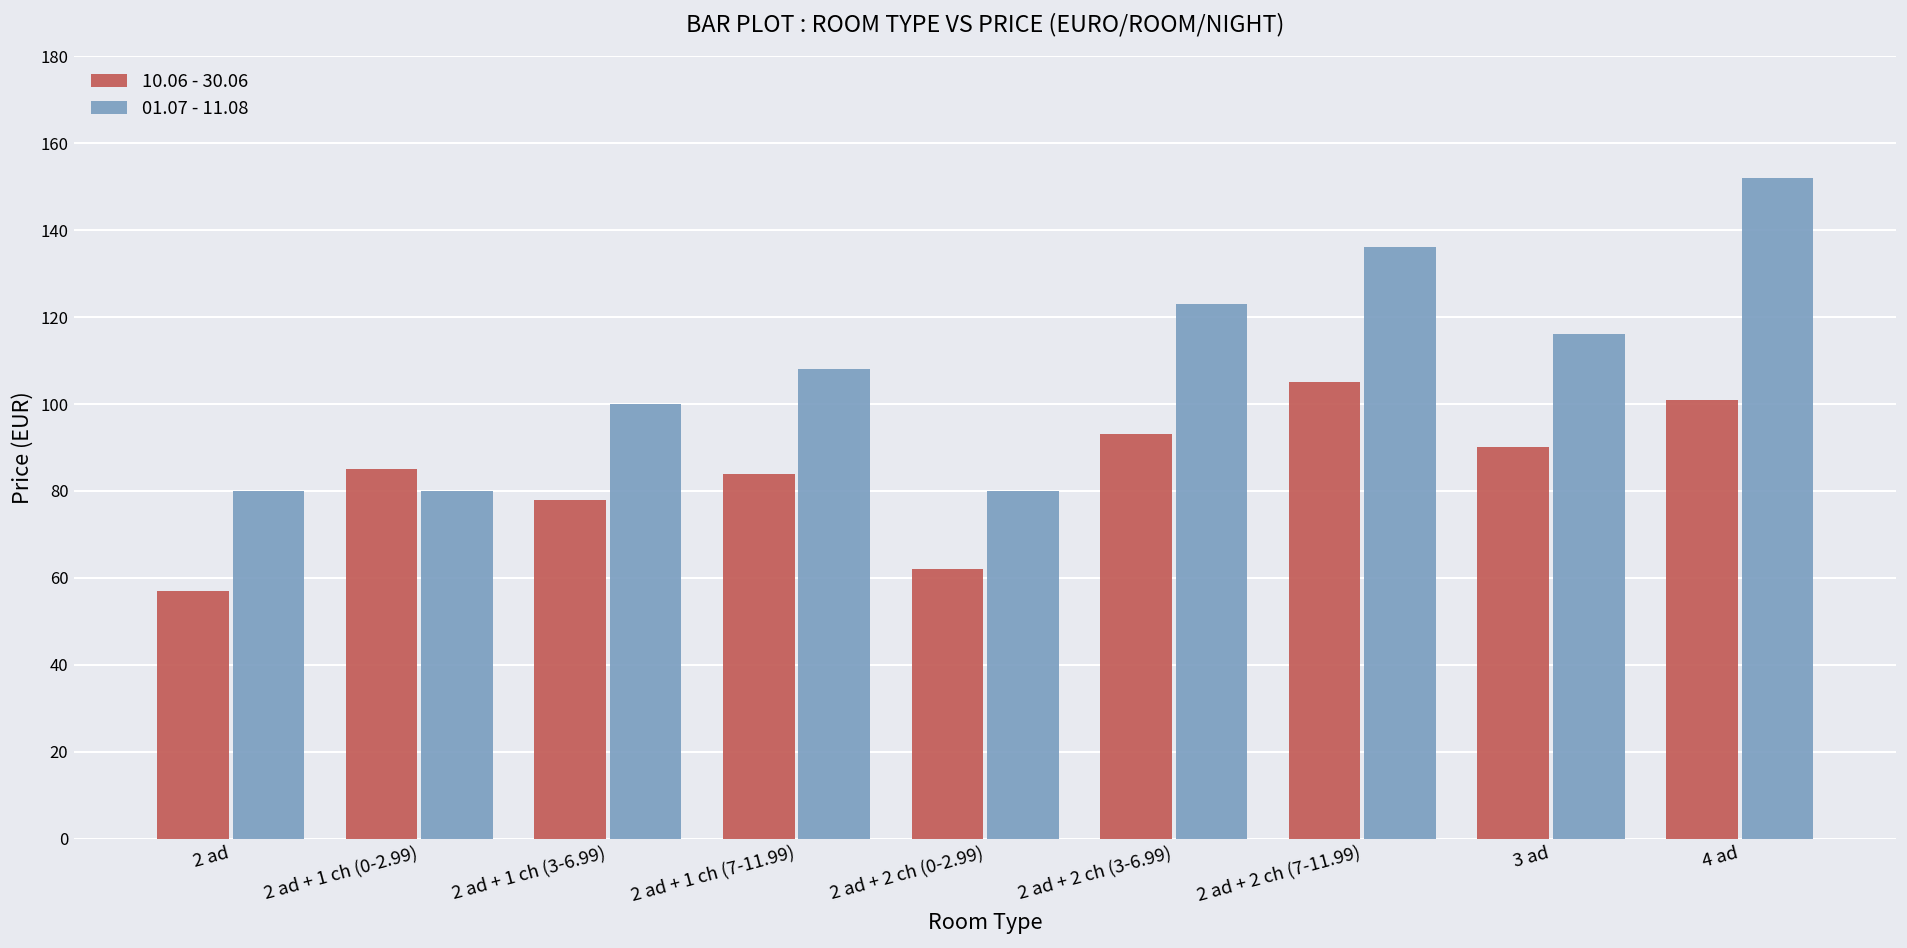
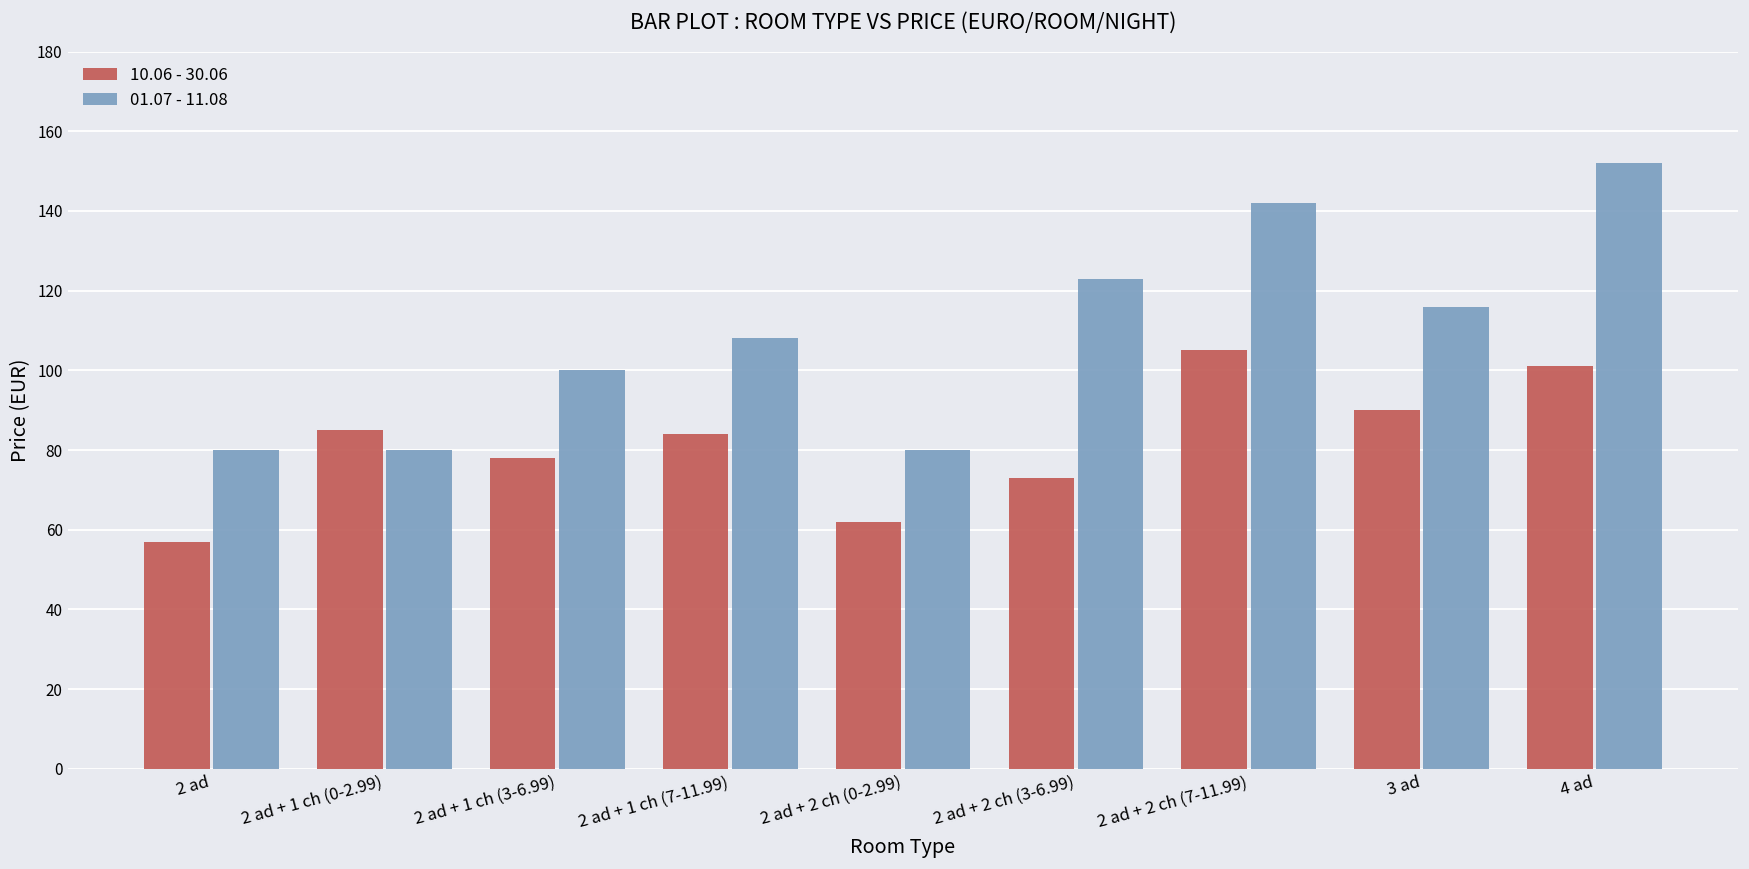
10.06 - 30.06, 2 ad + 2 ch (3-6.99): 93 -> 73
01.07 - 11.08, 2 ad + 2 ch (7-11.99): 136 -> 142
